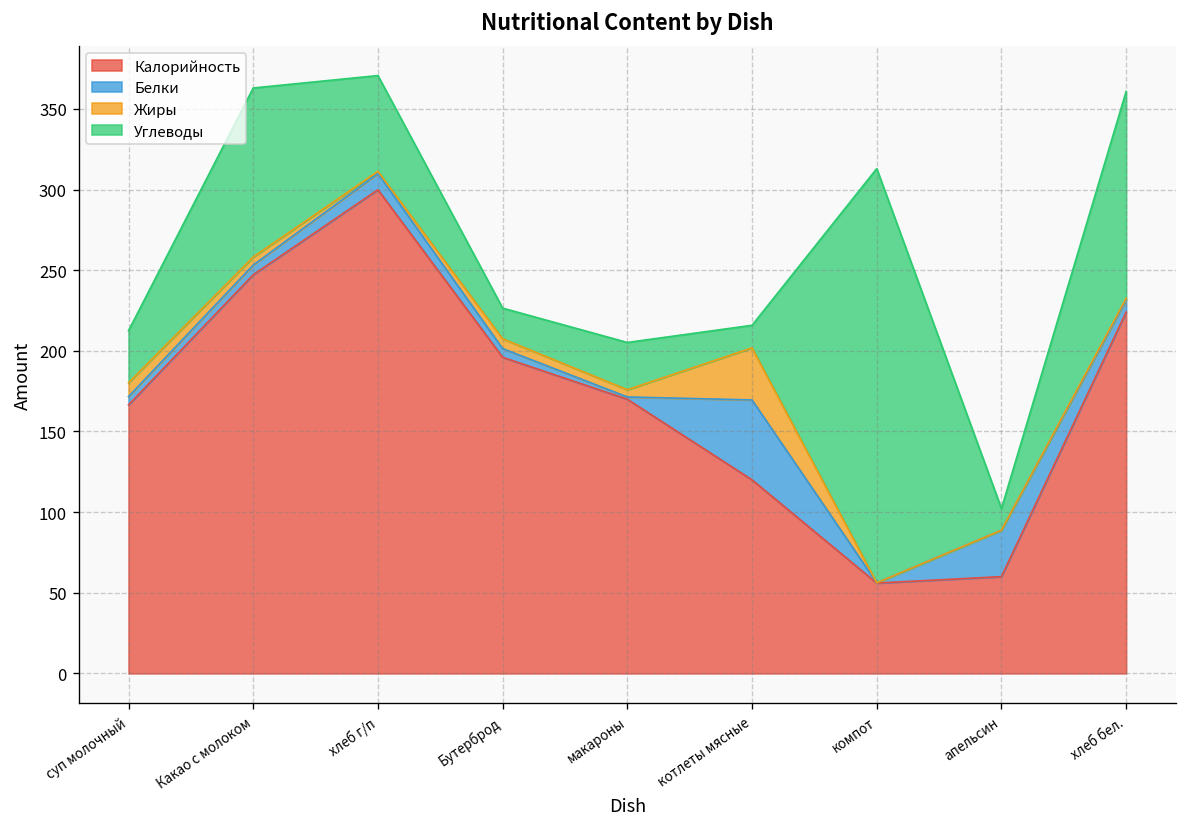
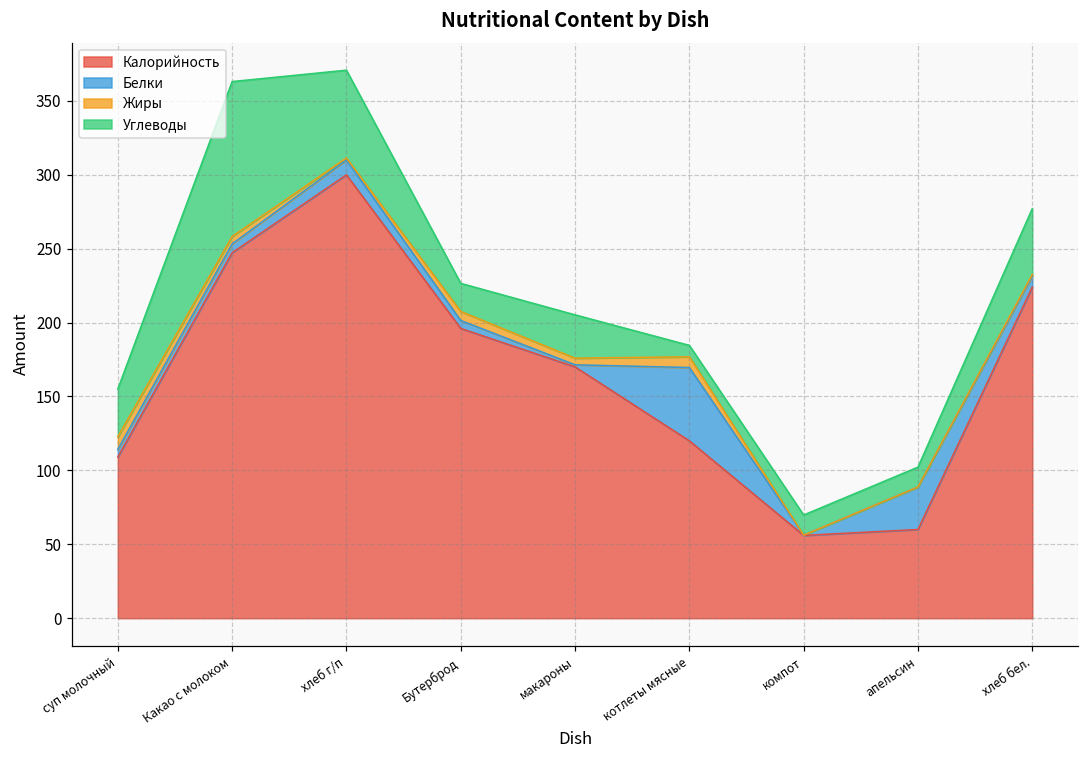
Калорийность, суп молочный: 167 -> 109
Жиры, котлеты мясные: 32 -> 7
Углеводы, котлеты мясные: 14 -> 8
Углеводы, компот: 257 -> 14
Углеводы, хлеб бел.: 128 -> 45
